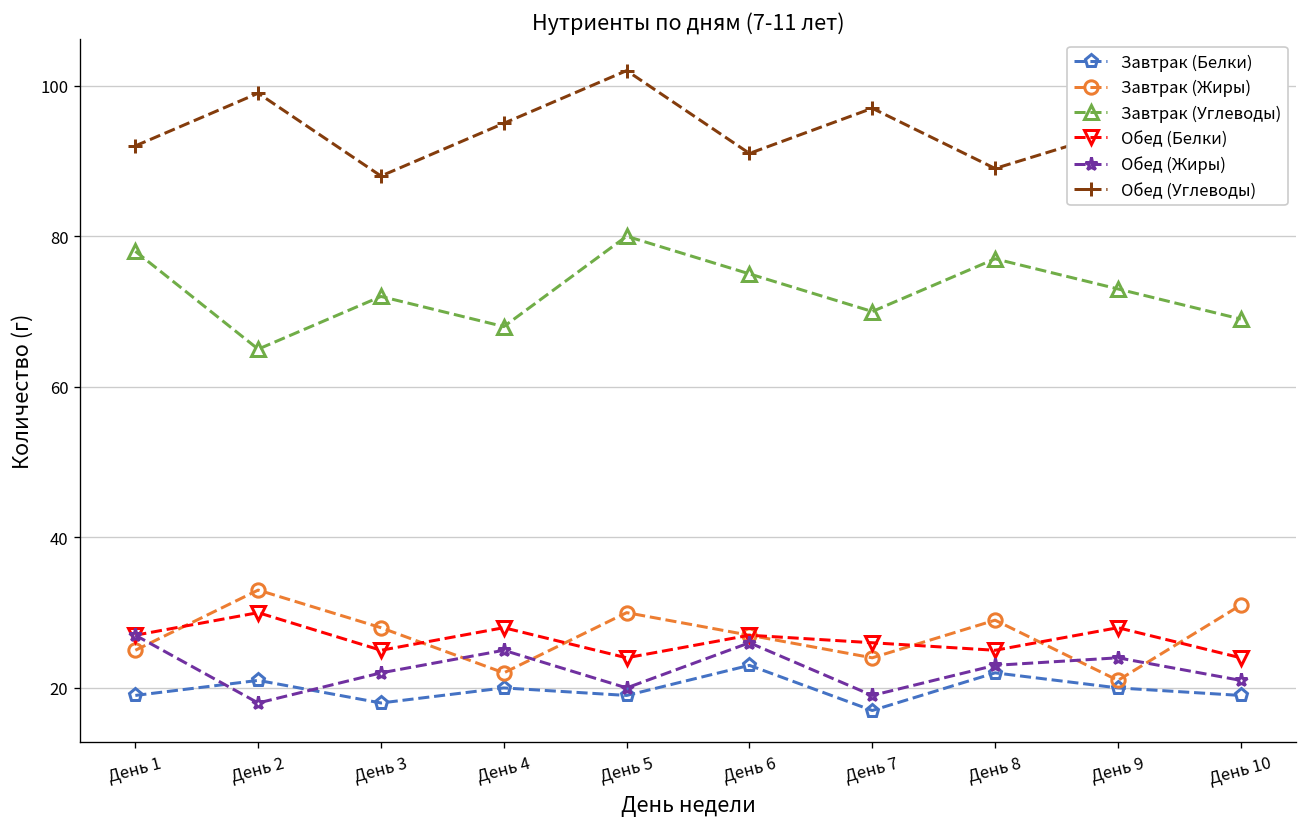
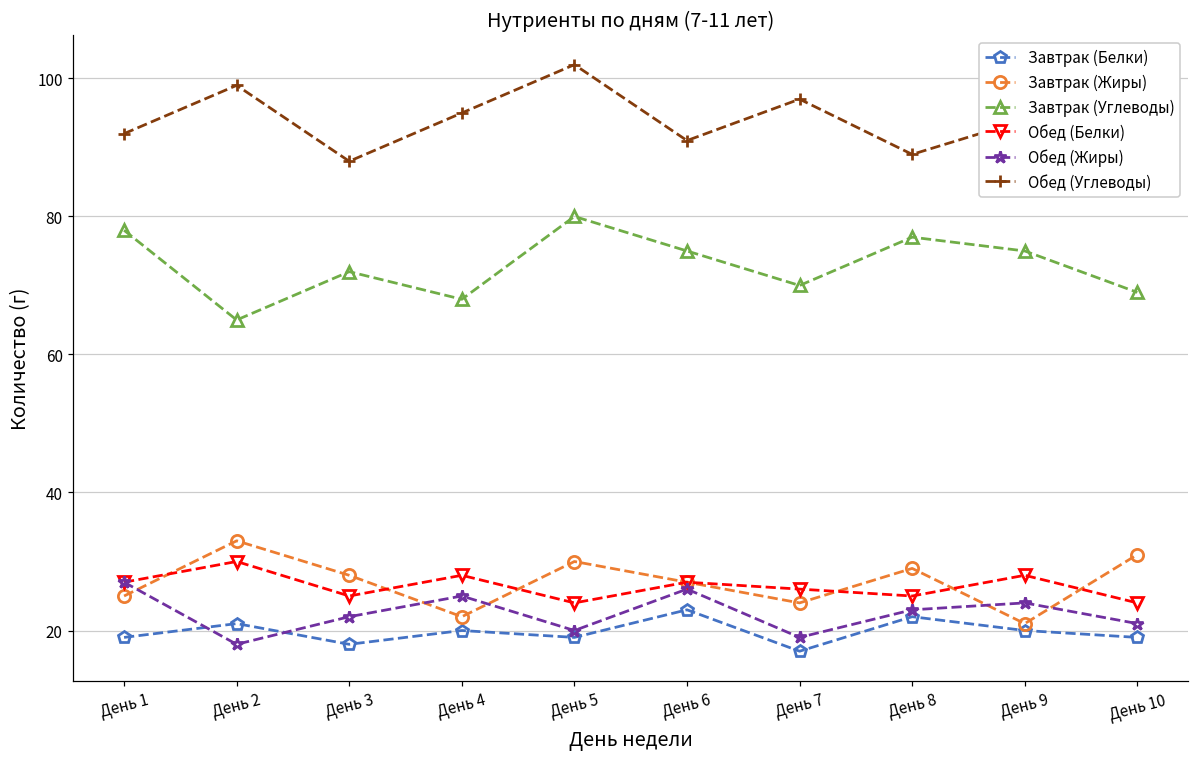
Завтрак (Углеводы), День 9: 73 -> 75
